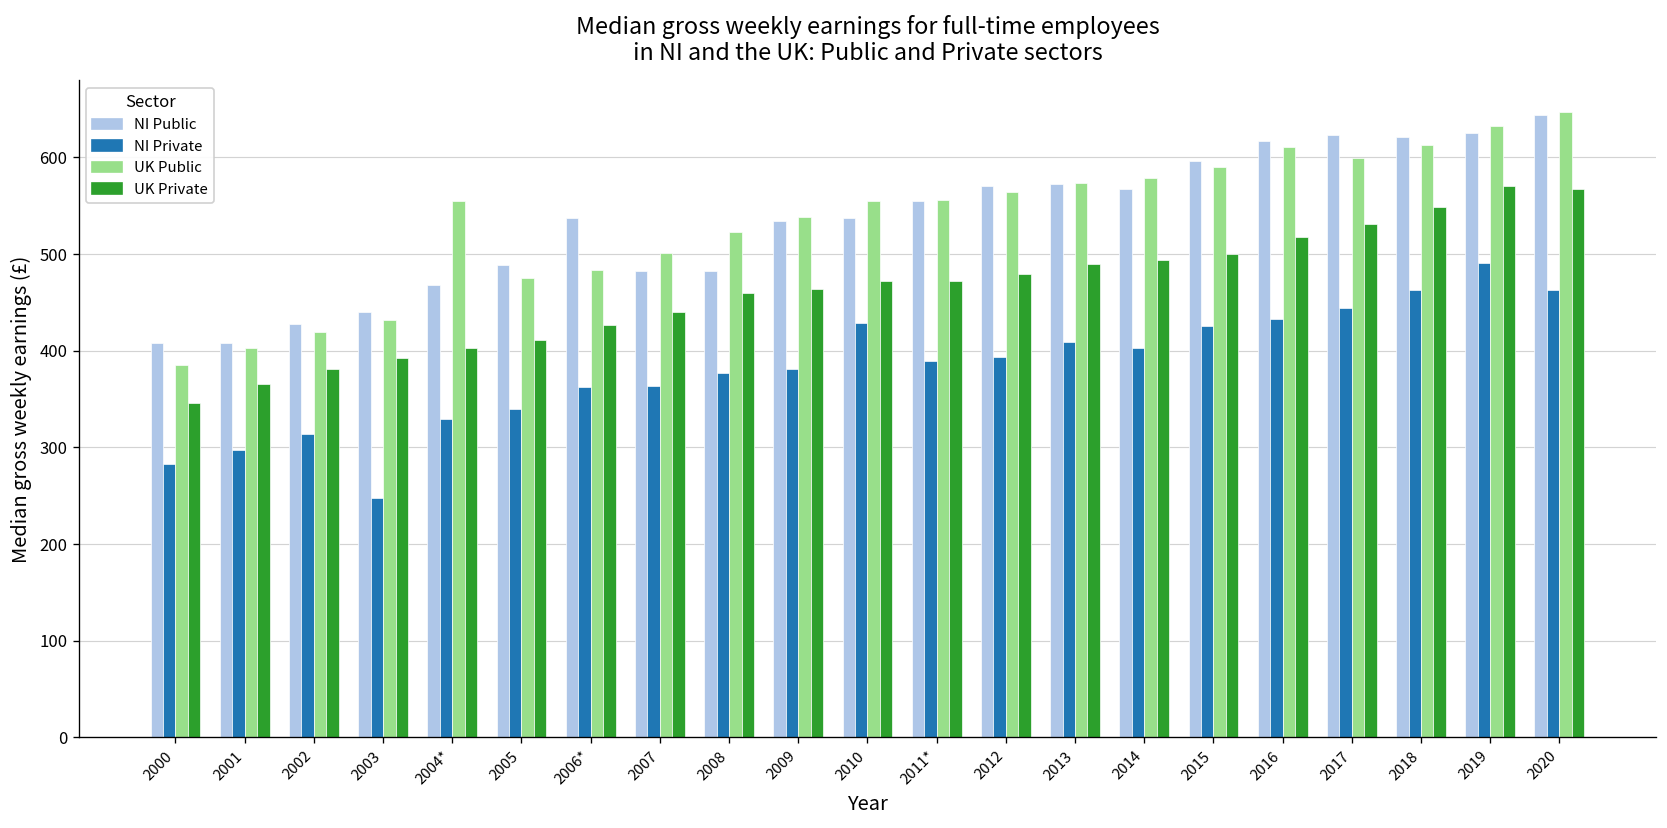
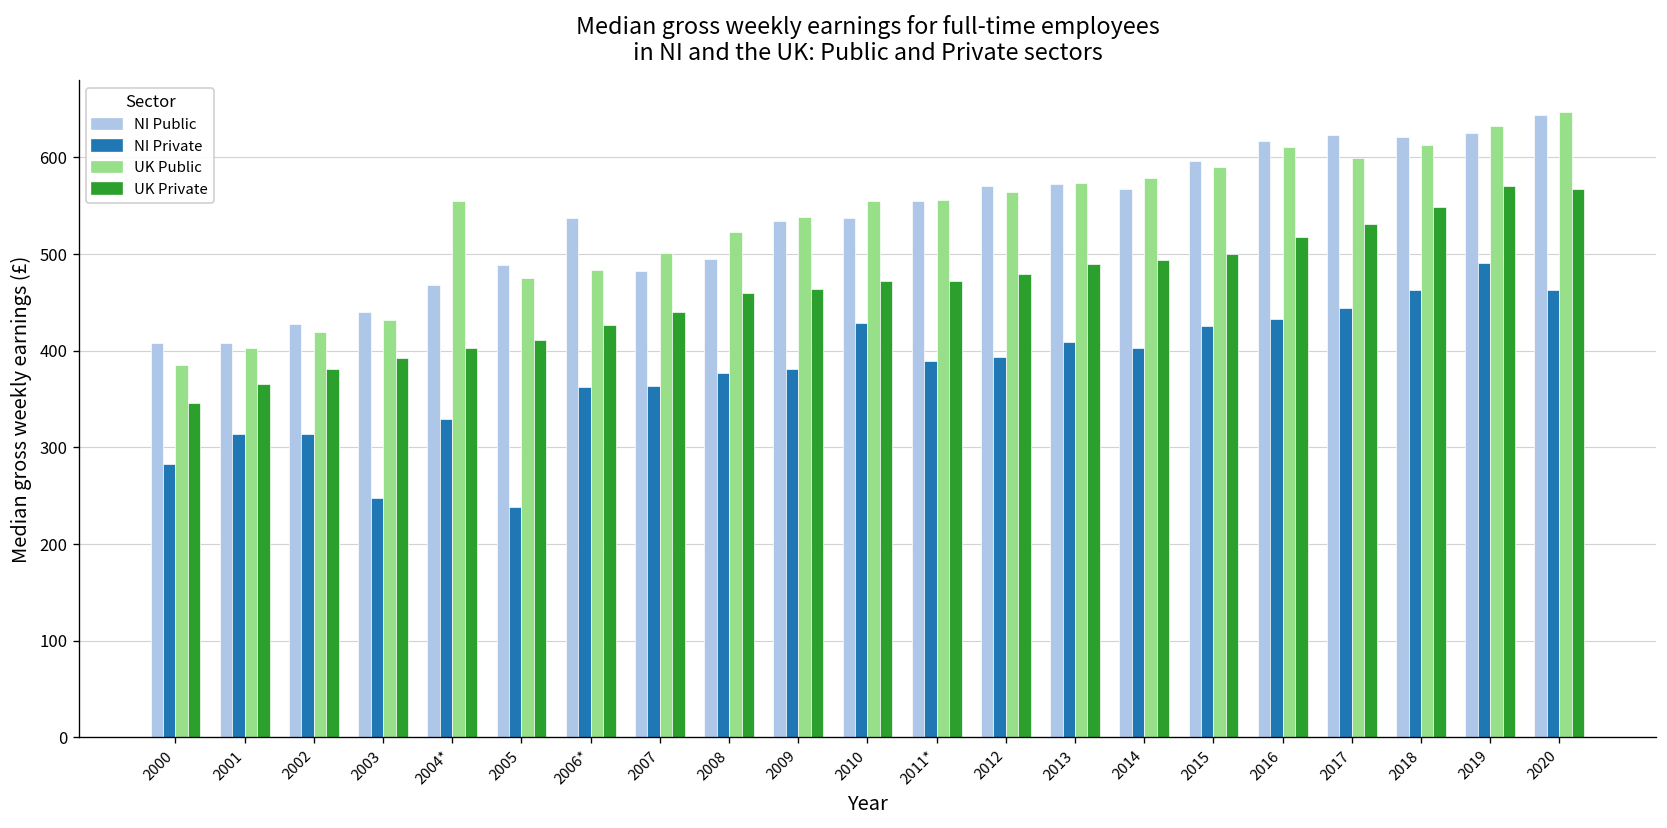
NI Private, 2001: 300 -> 310
NI Private, 2005: 340 -> 240
NI Public, 2008: 480 -> 500
